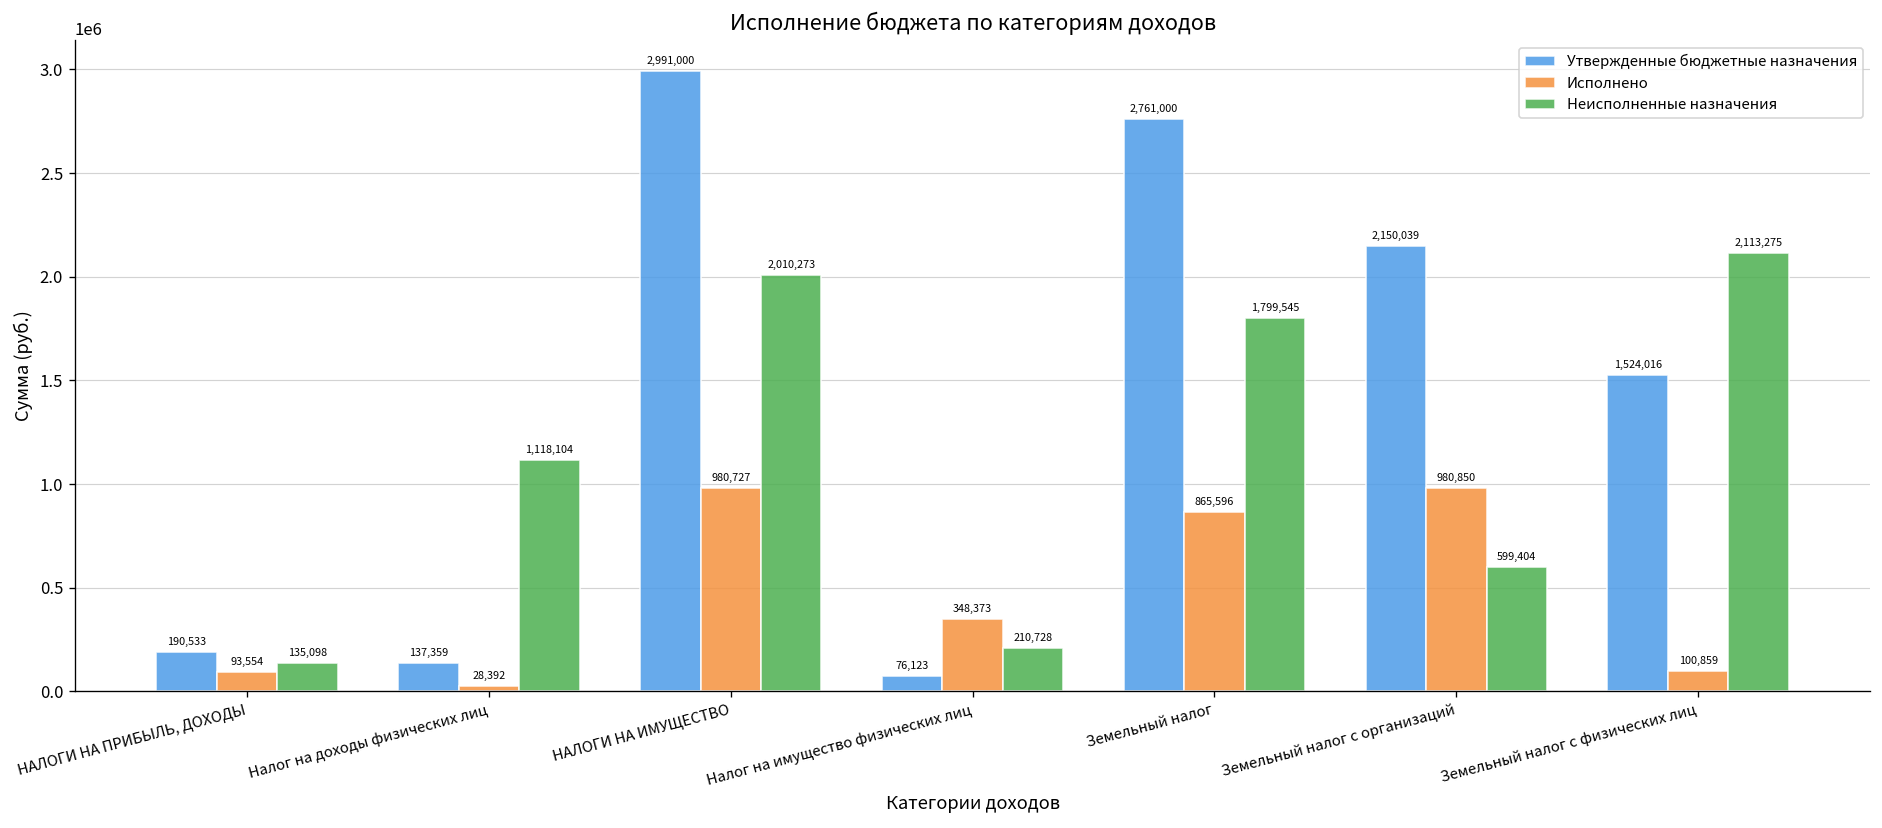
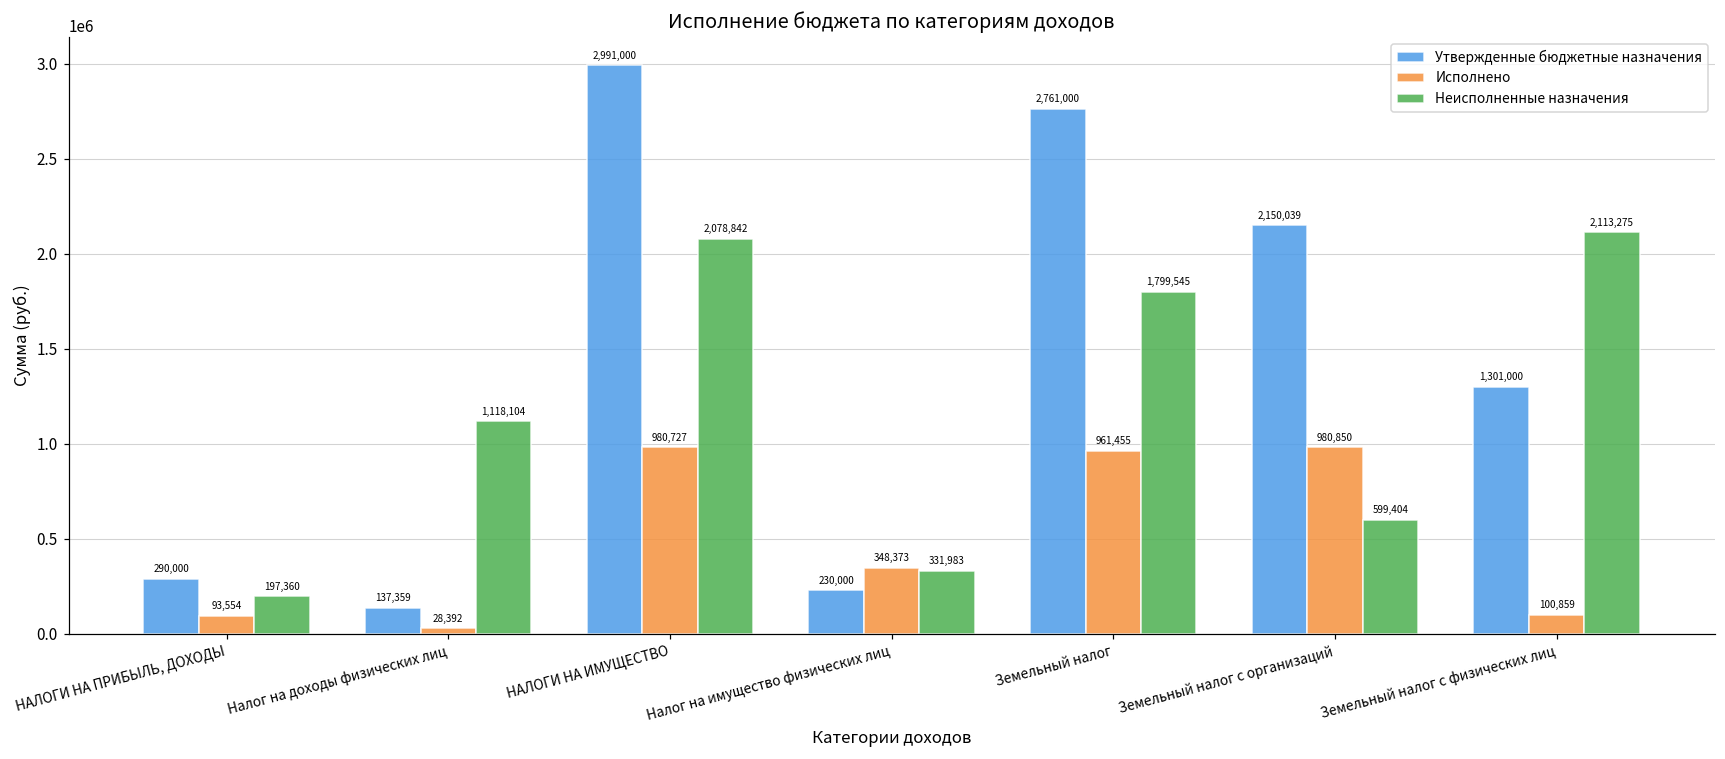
Утвержденные бюджетные назначения, НАЛОГИ НА ПРИБЫЛЬ, ДОХОДЫ: 190,533 -> 290,000
Неисполненные назначения, НАЛОГИ НА ПРИБЫЛЬ, ДОХОДЫ: 135,098 -> 197,360
Неисполненные назначения, НАЛОГИ НА ИМУЩЕСТВО: 2,010,273 -> 2,078,842
Утвержденные бюджетные назначения, Налог на имущество физических лиц: 76,123 -> 230,000
Неисполненные назначения, Налог на имущество физических лиц: 210,728 -> 331,983
Исполнено, Земельный налог: 865,596 -> 961,455
Утвержденные бюджетные назначения, Земельный налог с физических лиц: 1,524,016 -> 1,301,000
